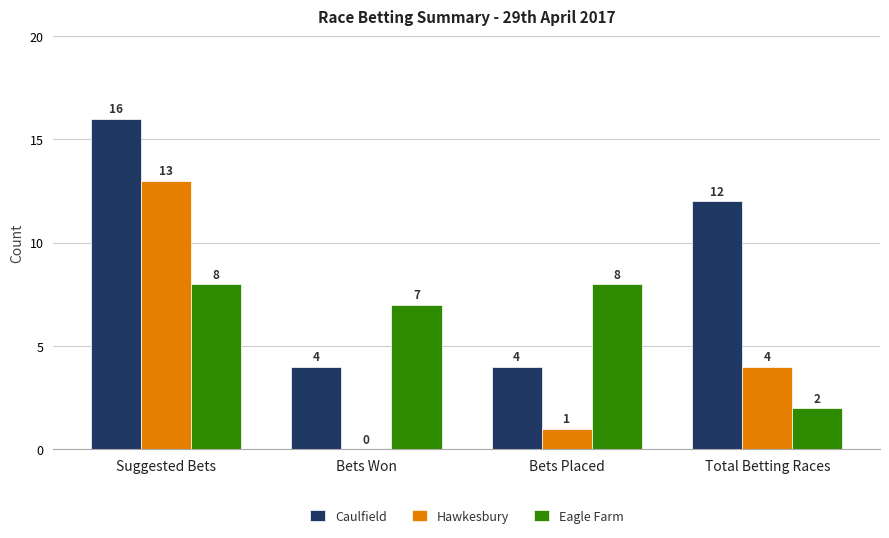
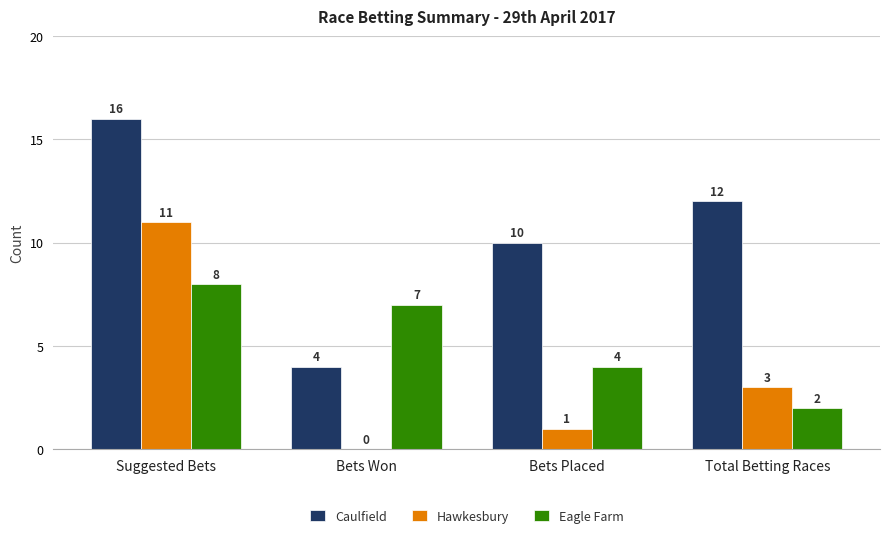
Hawkesbury, Suggested Bets: 13 -> 11
Caulfield, Bets Placed: 4 -> 10
Eagle Farm, Bets Placed: 8 -> 4
Hawkesbury, Total Betting Races: 4 -> 3
